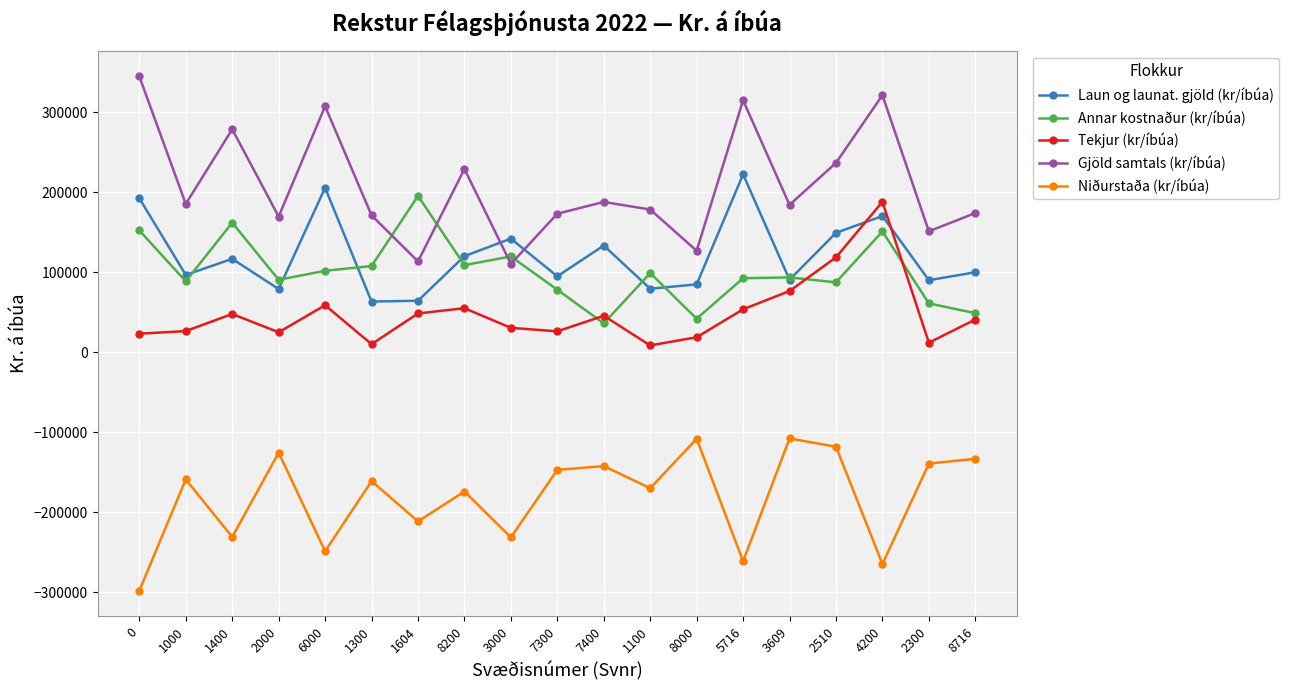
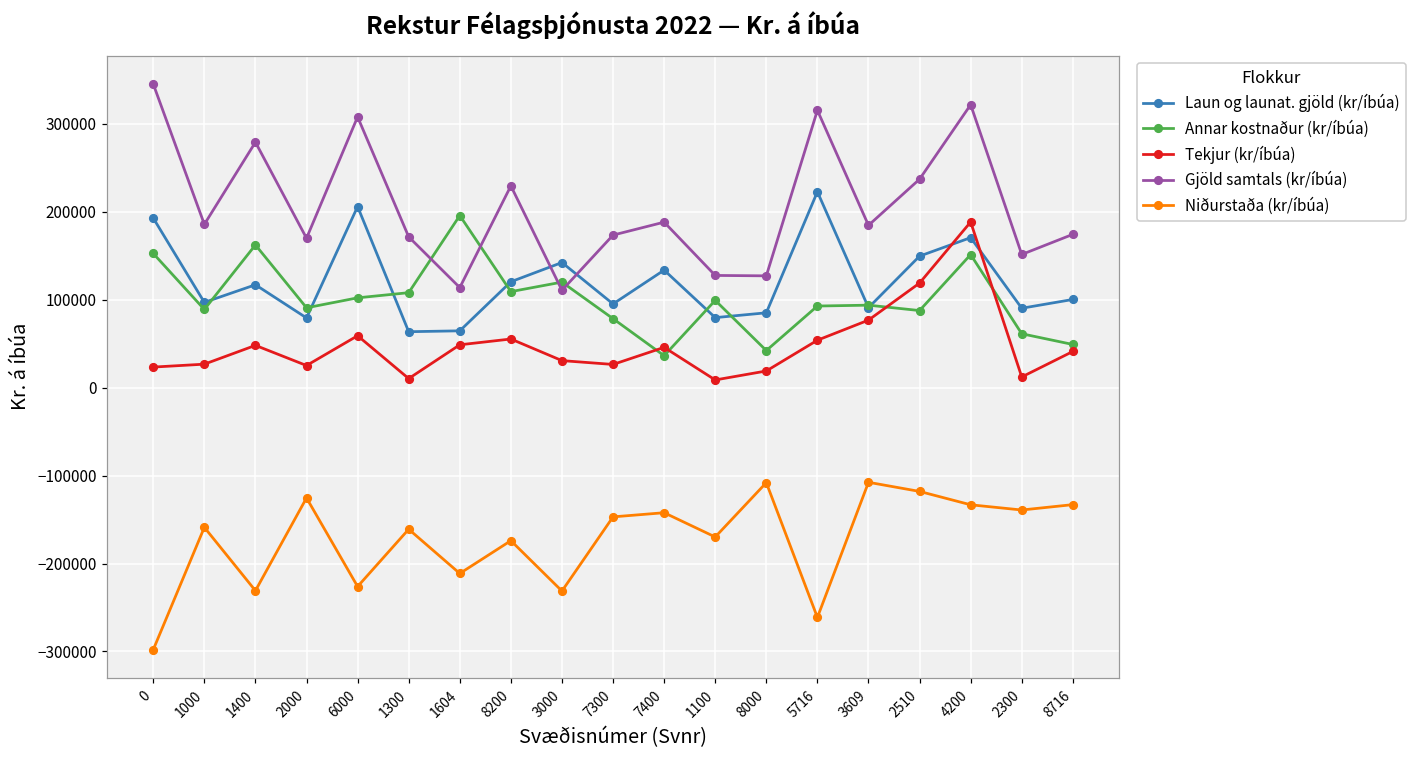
Niðurstaða (kr/íbúa), 6000: -250000 -> -230000
Gjöld samtals (kr/íbúa), 1100: 180000 -> 130000
Niðurstaða (kr/íbúa), 4200: -260000 -> -130000
